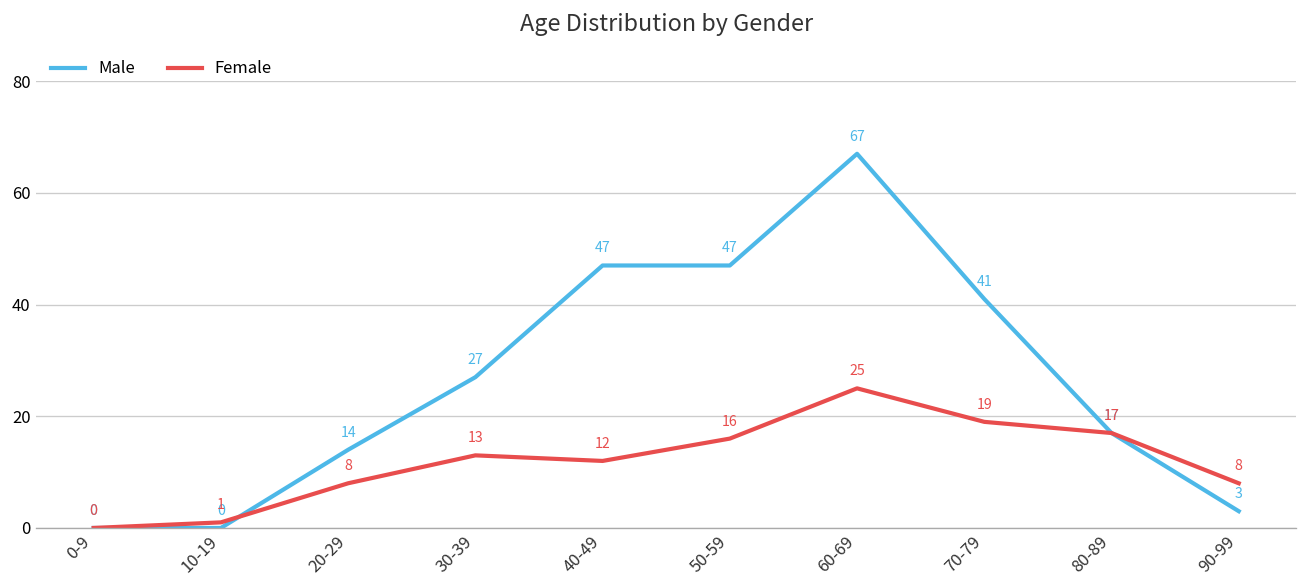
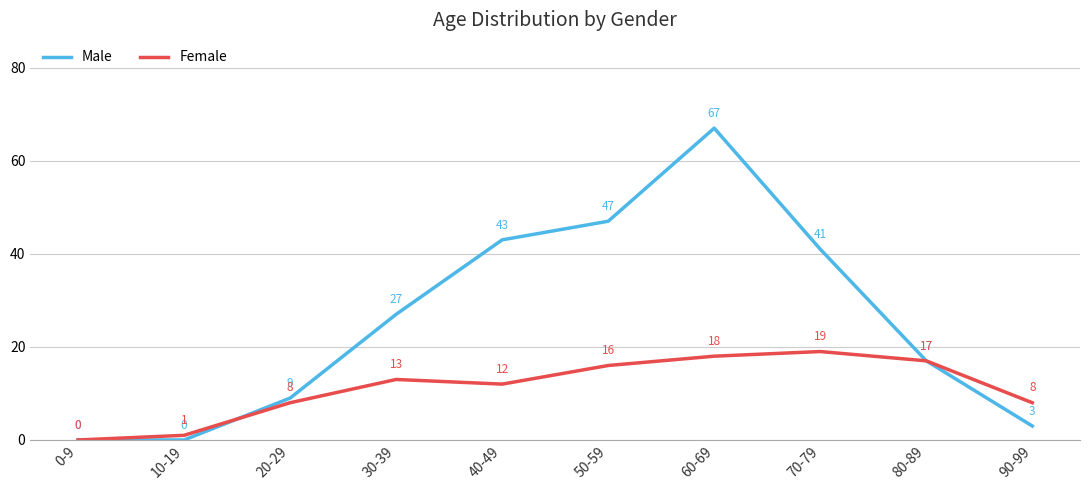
Male, 20-29: 14 -> 9
Male, 40-49: 47 -> 43
Female, 60-69: 25 -> 18
